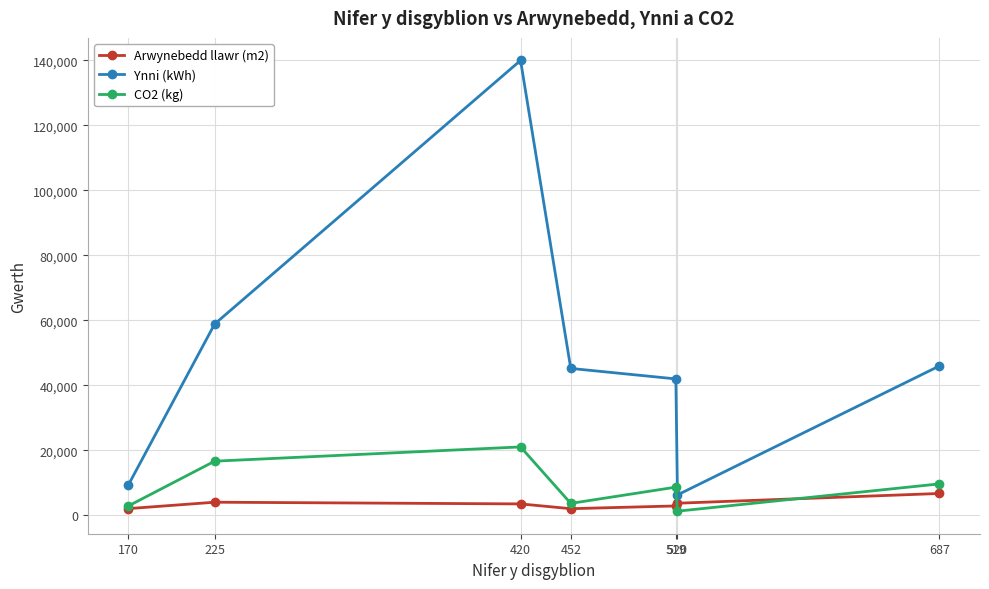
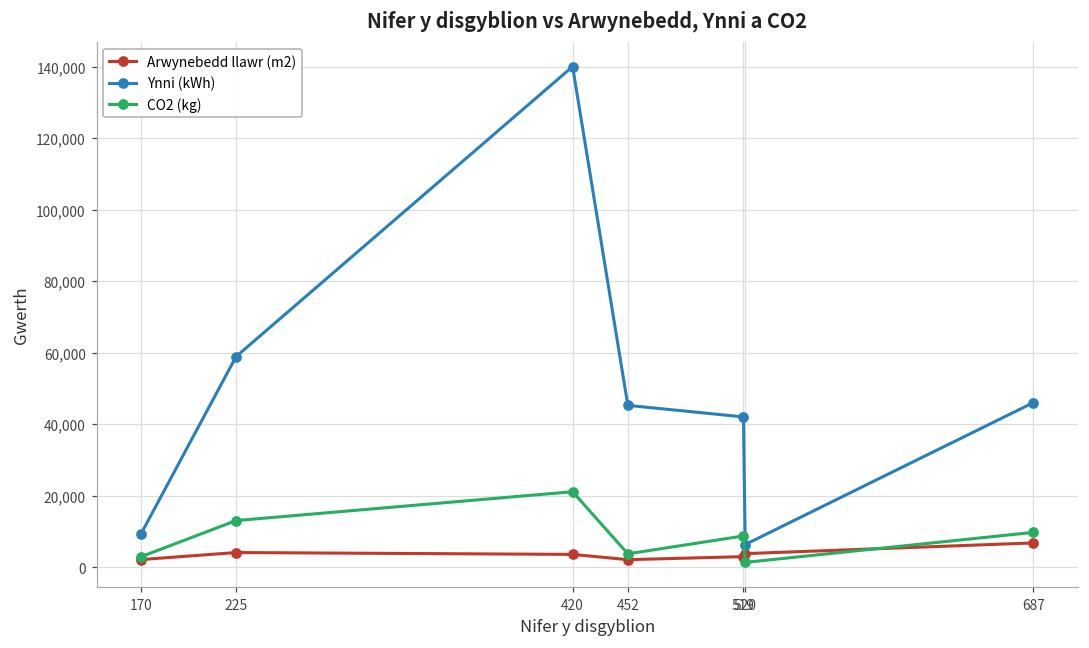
CO2 (kg), 225: 17,000 -> 13,000
